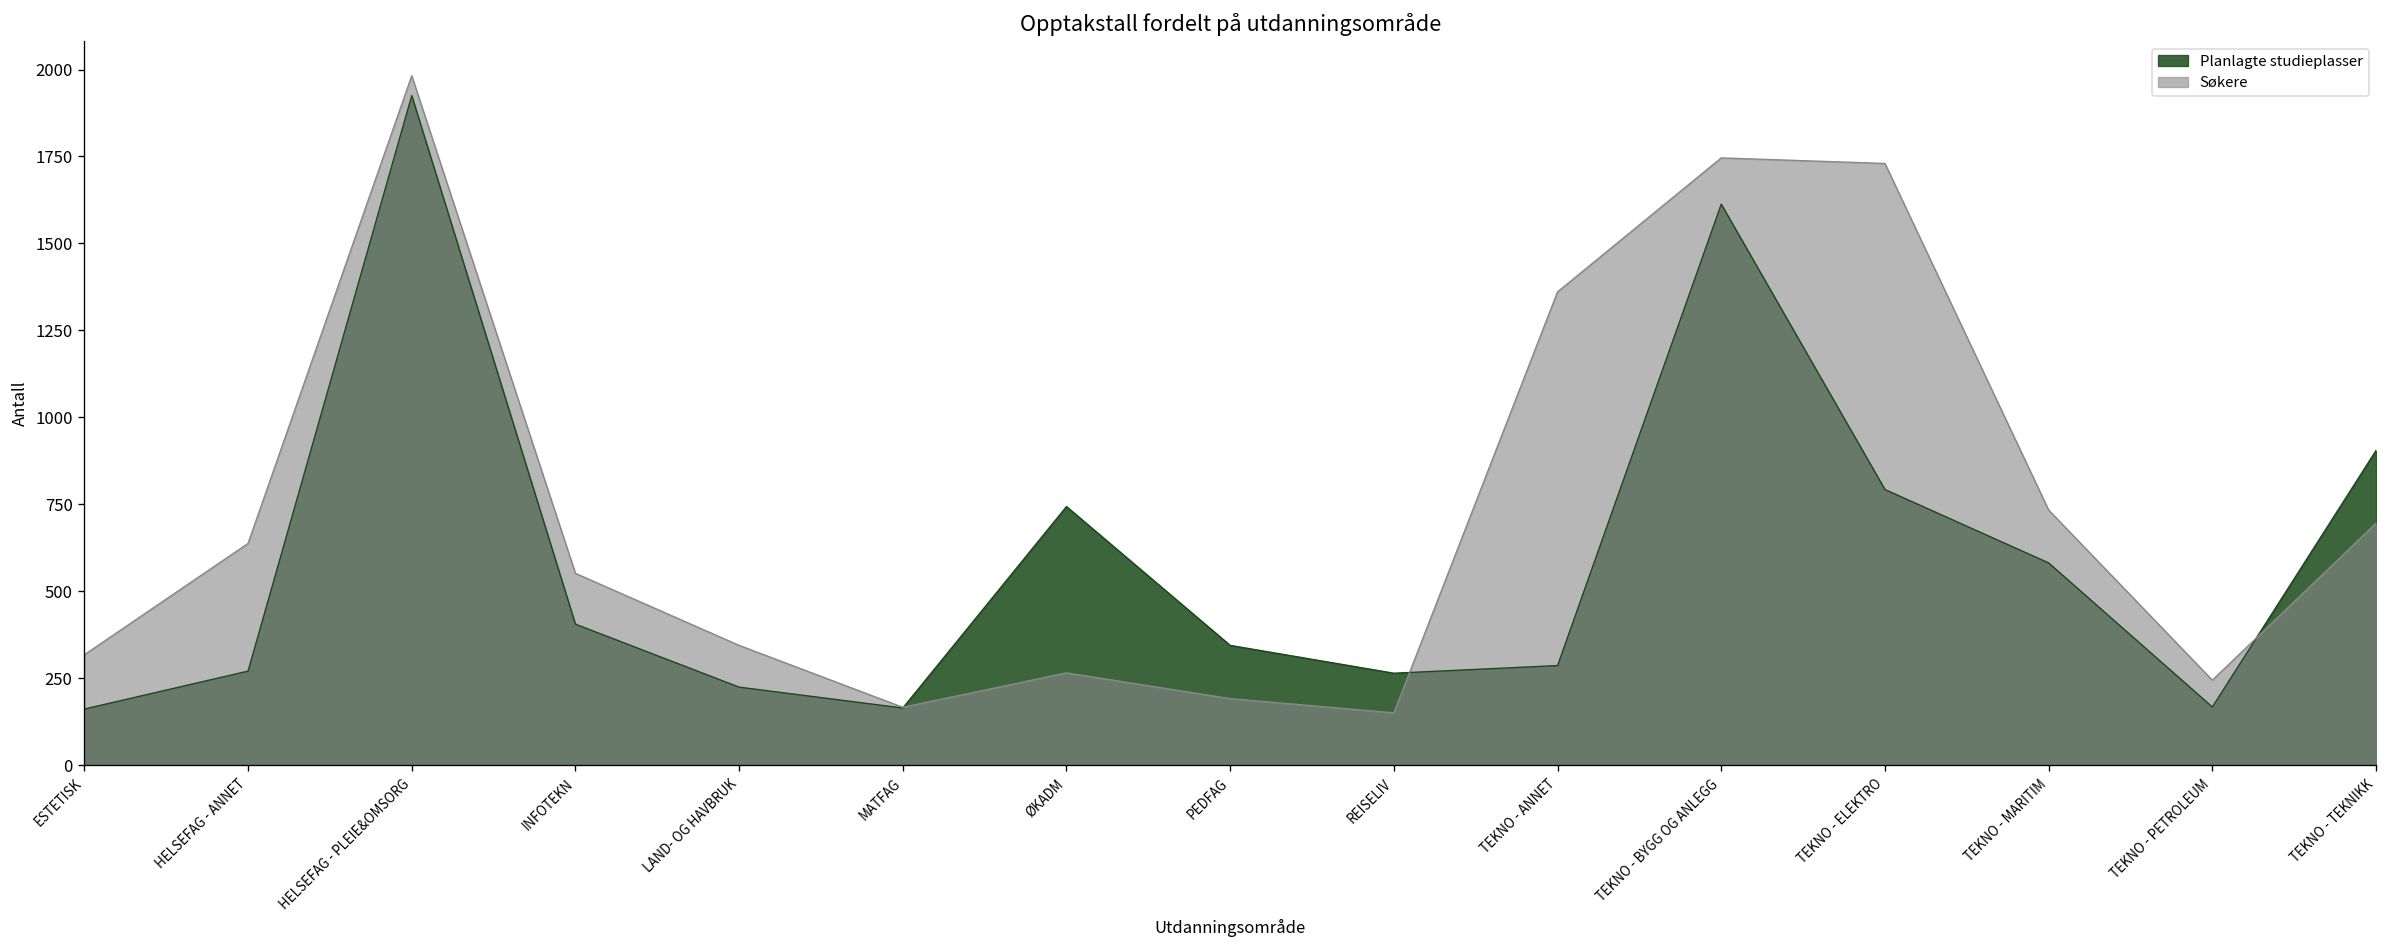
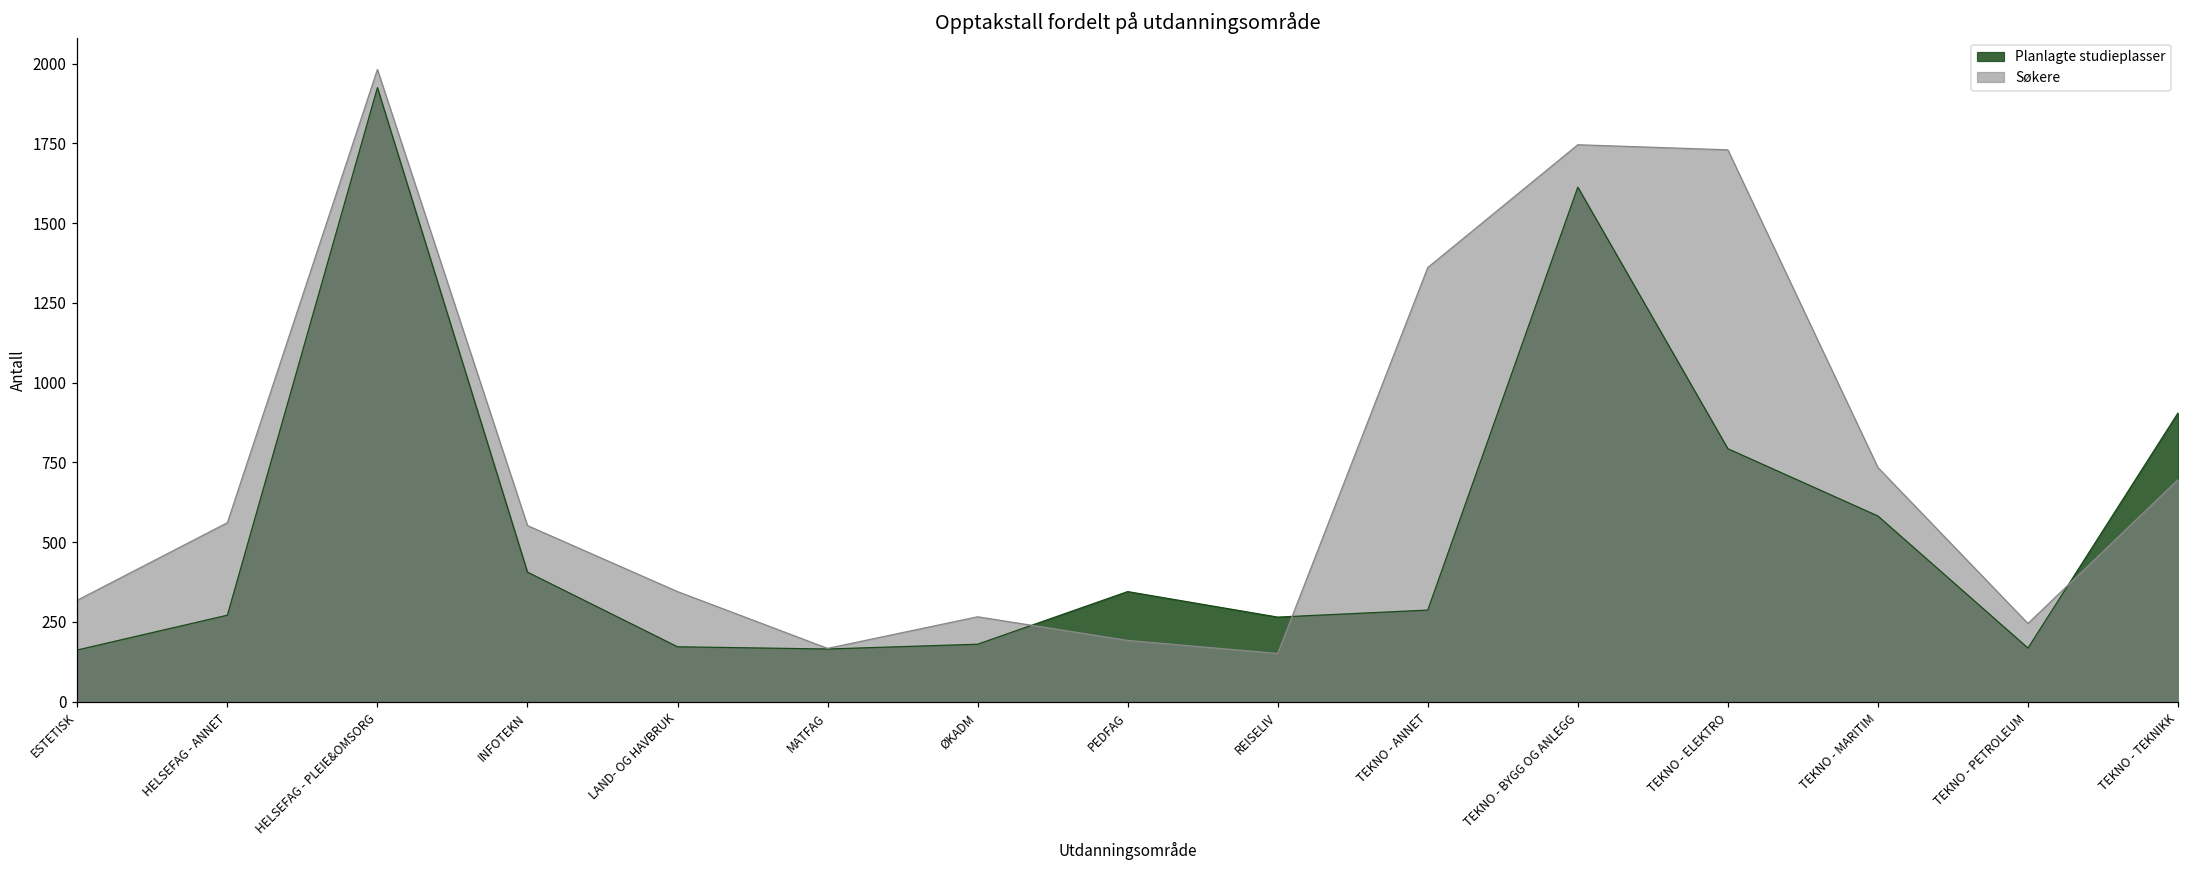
Søkere, HELSEFAG - ANNET: 640 -> 560
Planlagte studieplasser, LAND- OG HAVBRUK: 230 -> 170
Planlagte studieplasser, ØKADM: 740 -> 180
